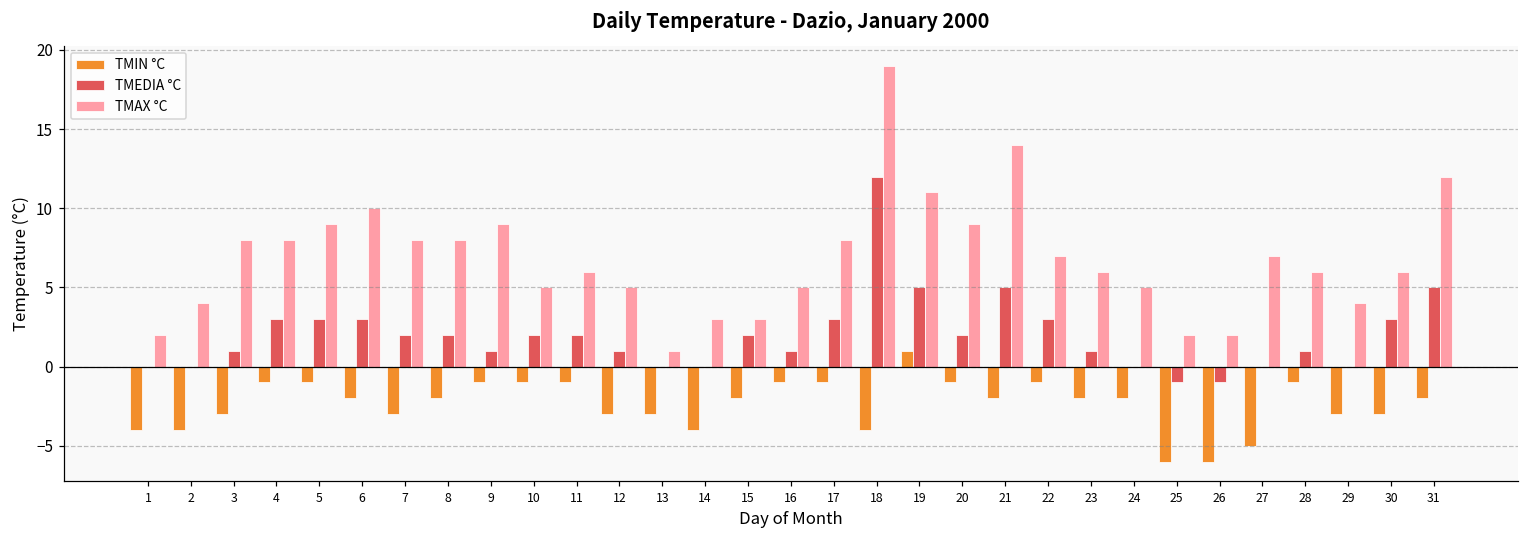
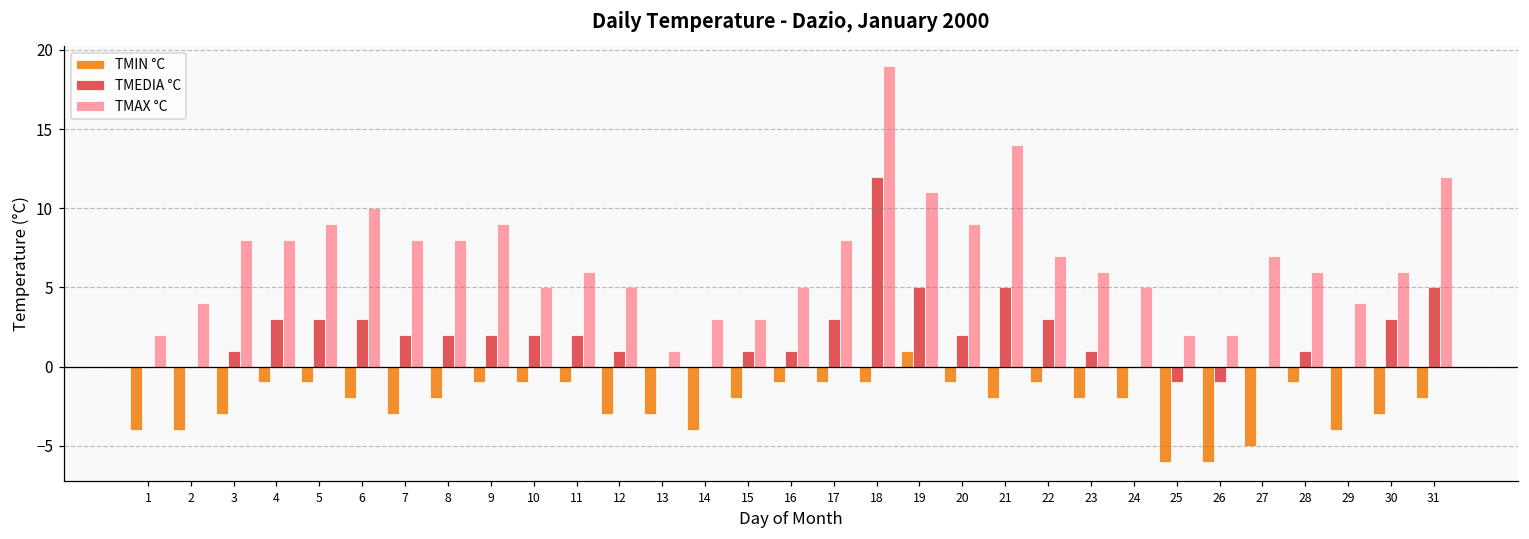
TMEDIA °C, 9: 1 -> 2
TMEDIA °C, 15: 2 -> 1
TMIN °C, 18: -4 -> -1
TMIN °C, 29: -3 -> -4
